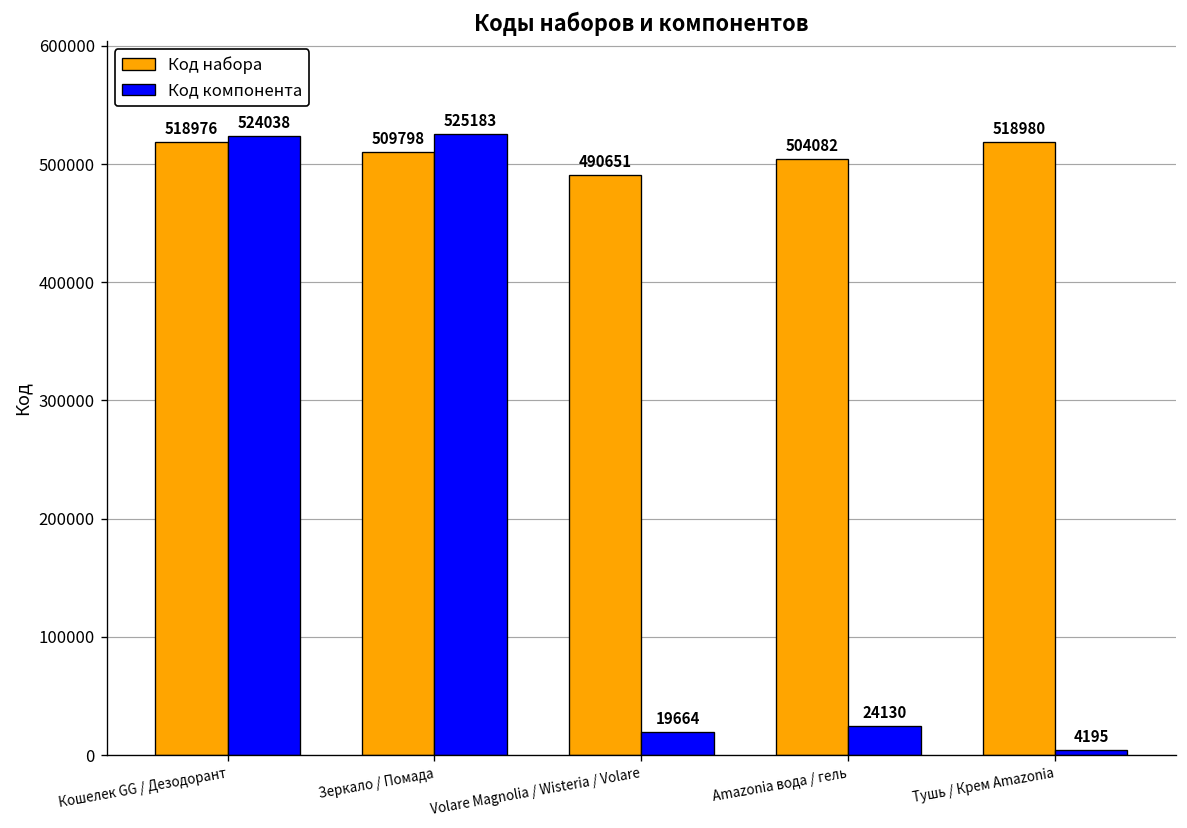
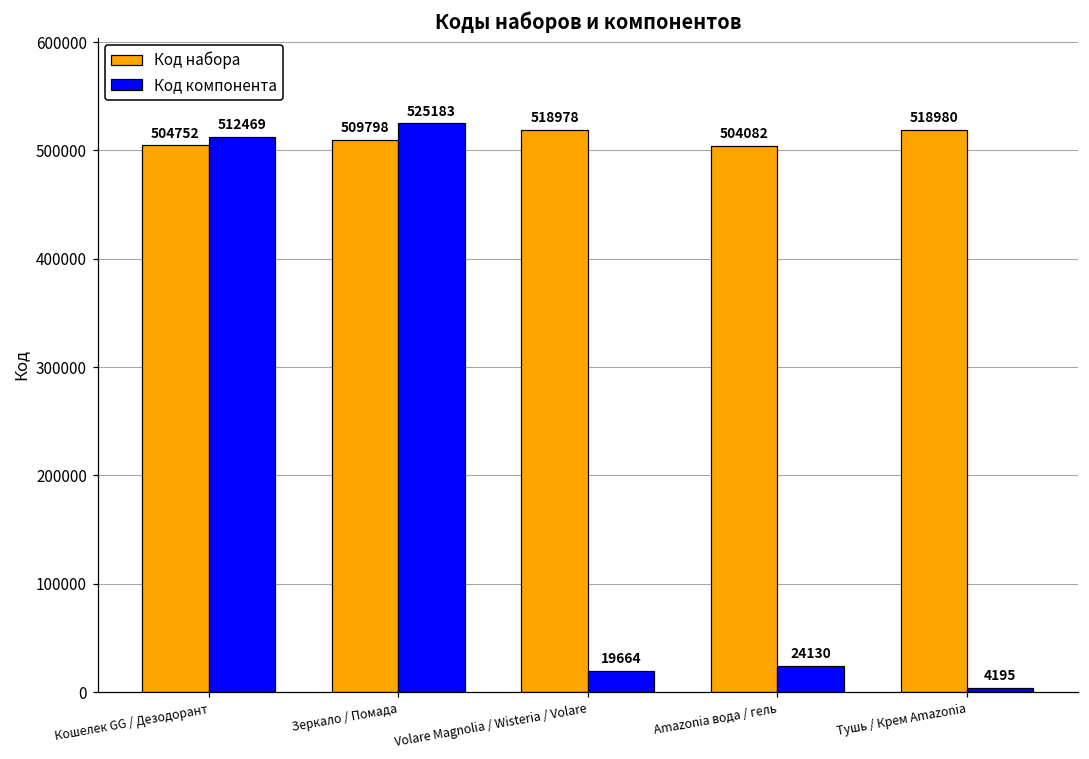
Код набора, Кошелек GG / Дезодорант: 518976 -> 504752
Код компонента, Кошелек GG / Дезодорант: 524038 -> 512469
Код набора, Volare Magnolia / Wisteria / Volare: 490651 -> 518978
